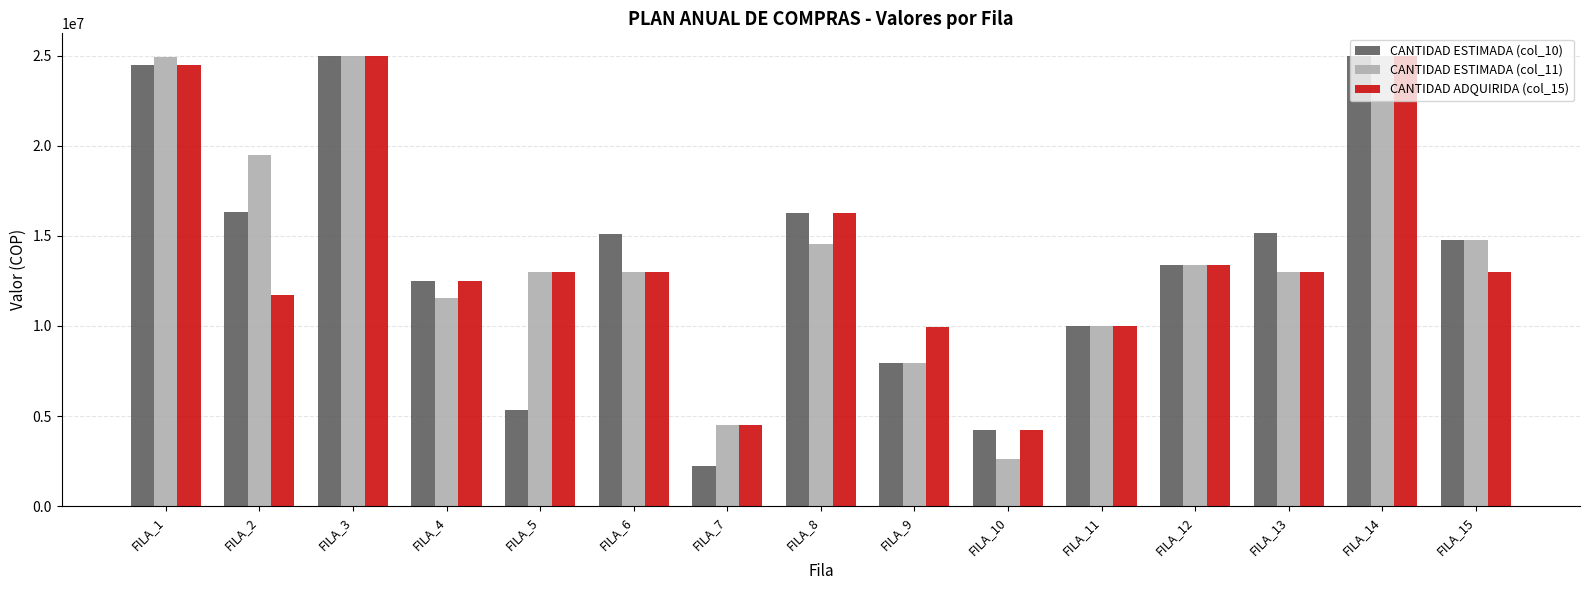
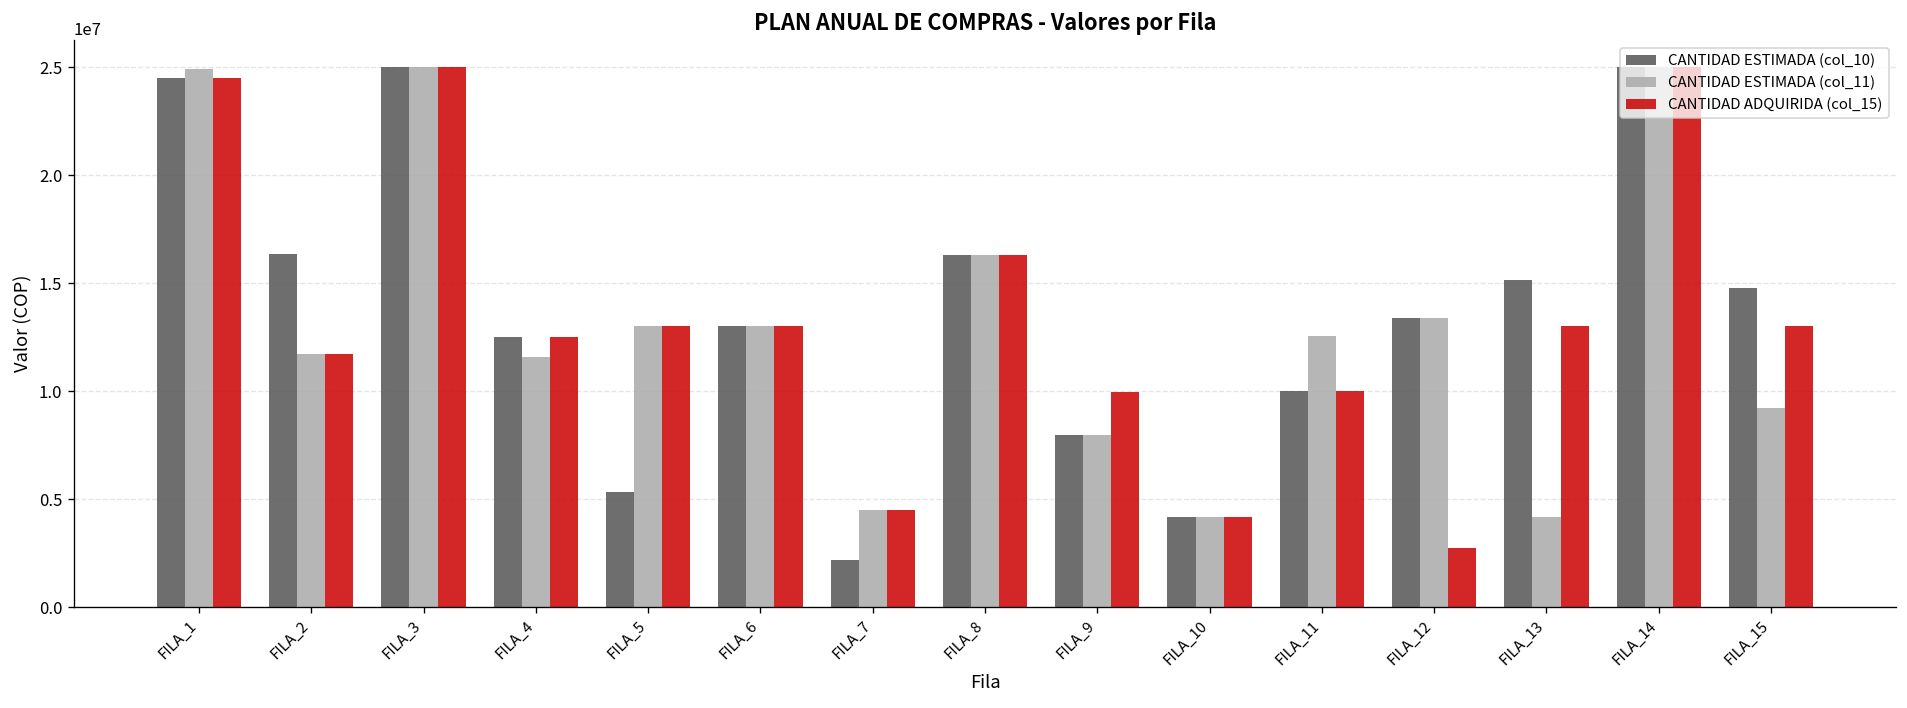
CANTIDAD ESTIMADA (col_11), FILA_2: 19500000 -> 11700000
CANTIDAD ESTIMADA (col_10), FILA_6: 15100000 -> 13000000
CANTIDAD ESTIMADA (col_11), FILA_8: 14600000 -> 16300000
CANTIDAD ESTIMADA (col_11), FILA_10: 2600000 -> 4200000
CANTIDAD ESTIMADA (col_11), FILA_11: 10000000 -> 12500000
CANTIDAD ADQUIRIDA (col_15), FILA_12: 13400000 -> 2800000
CANTIDAD ESTIMADA (col_11), FILA_13: 13000000 -> 4200000
CANTIDAD ESTIMADA (col_11), FILA_15: 14800000 -> 9200000
